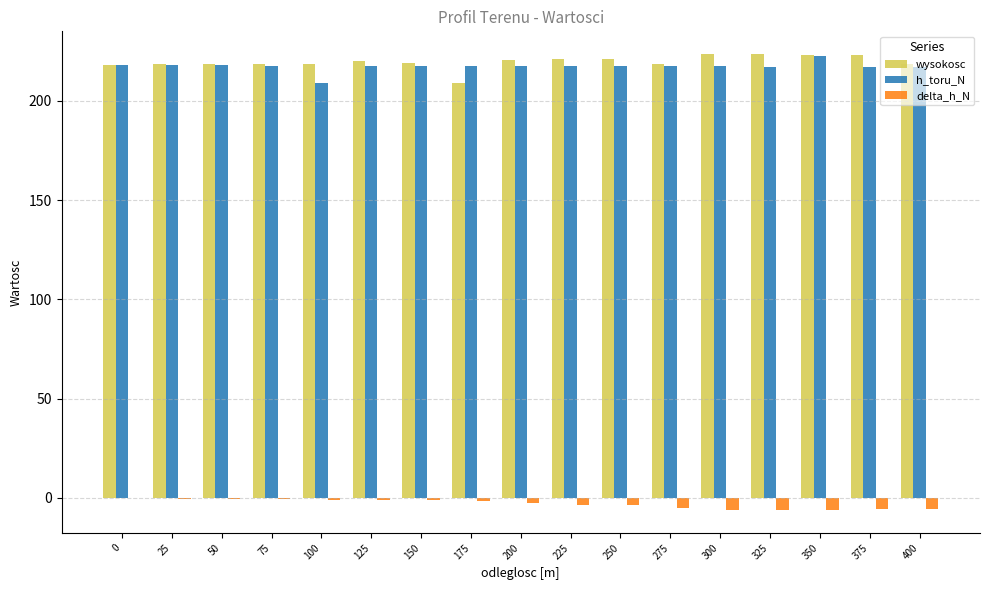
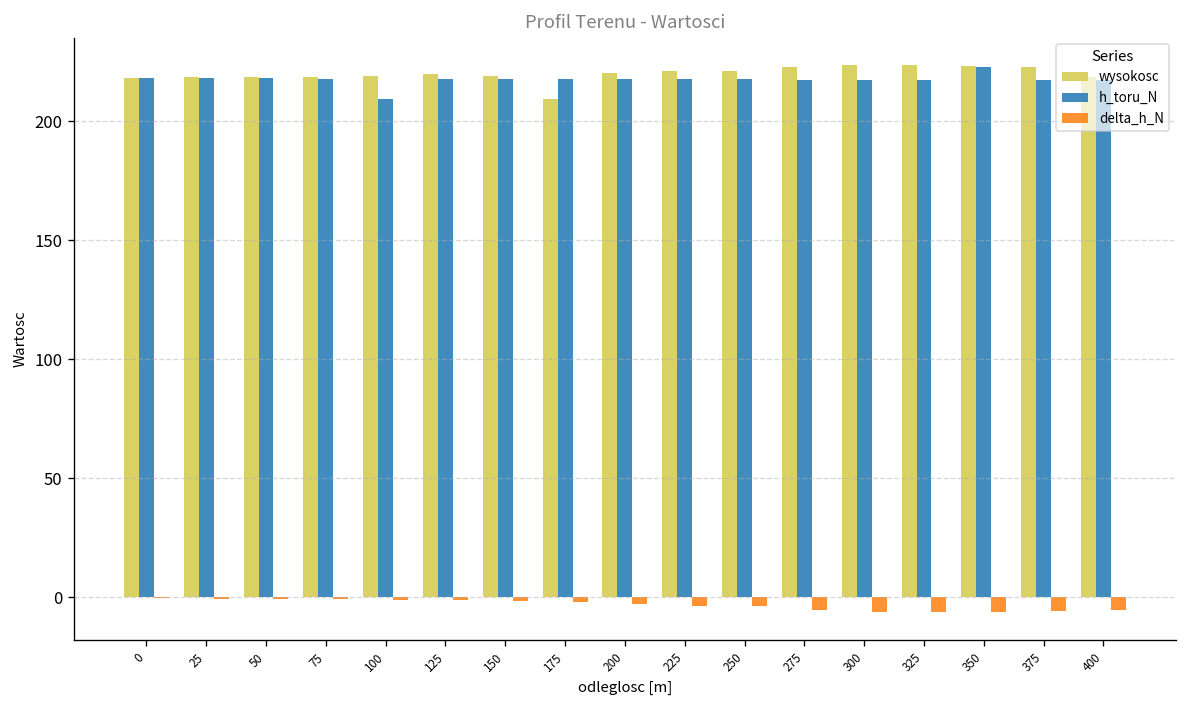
wysokosc, 275: 218 -> 223
